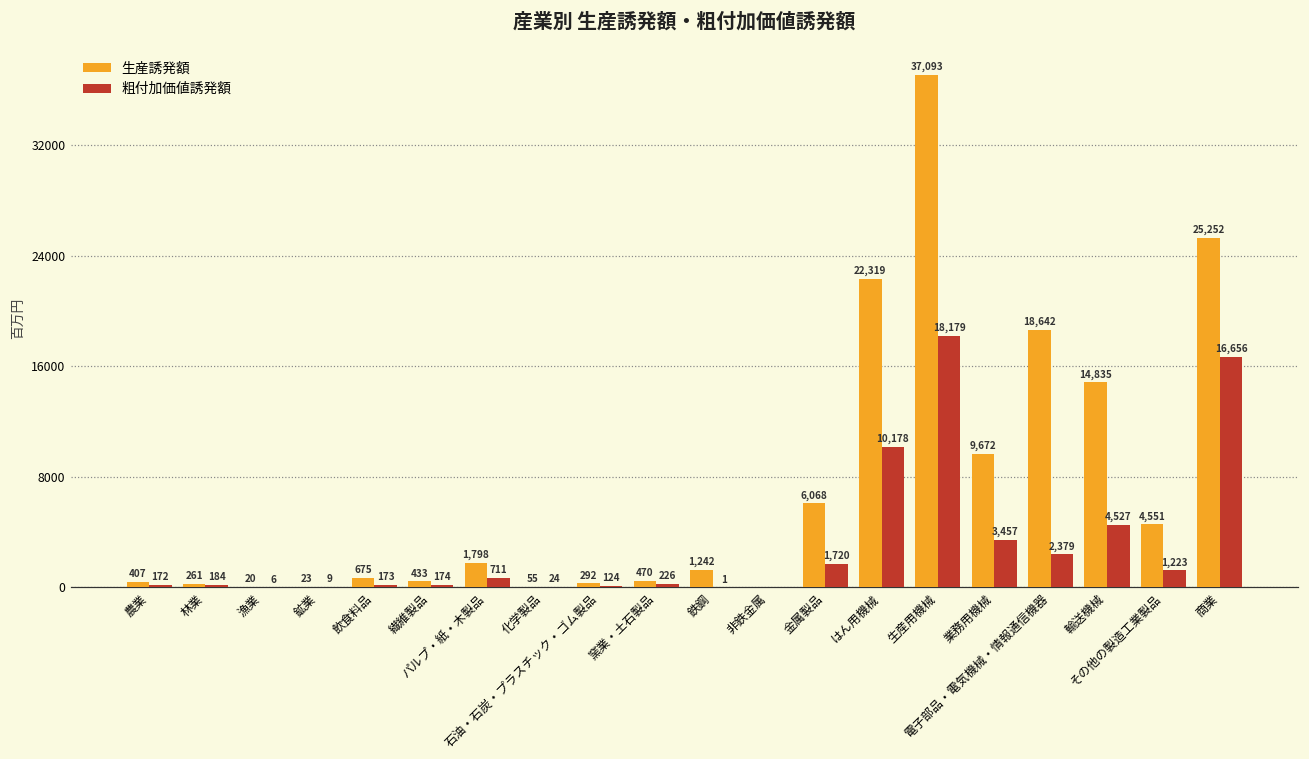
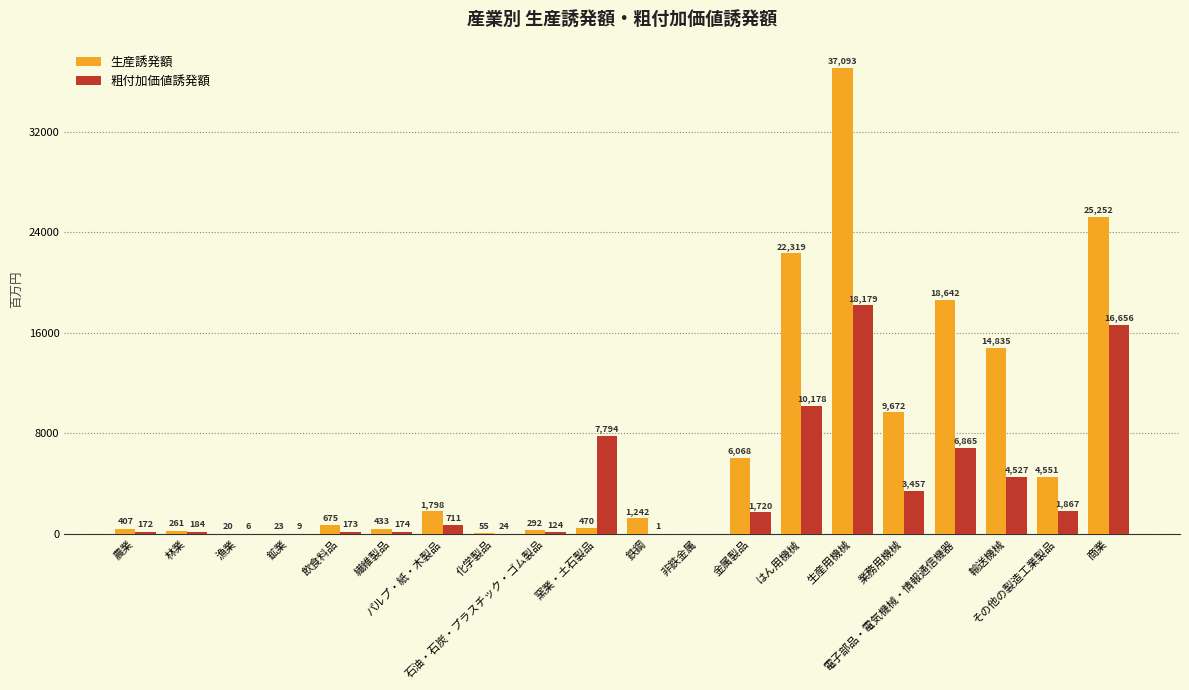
粗付加価値誘発額, 窯業・土石製品: 226 -> 7,794
粗付加価値誘発額, 電子部品・電気機械・情報通信機器: 2,379 -> 6,865
粗付加価値誘発額, その他の製造工業製品: 1,223 -> 1,867
